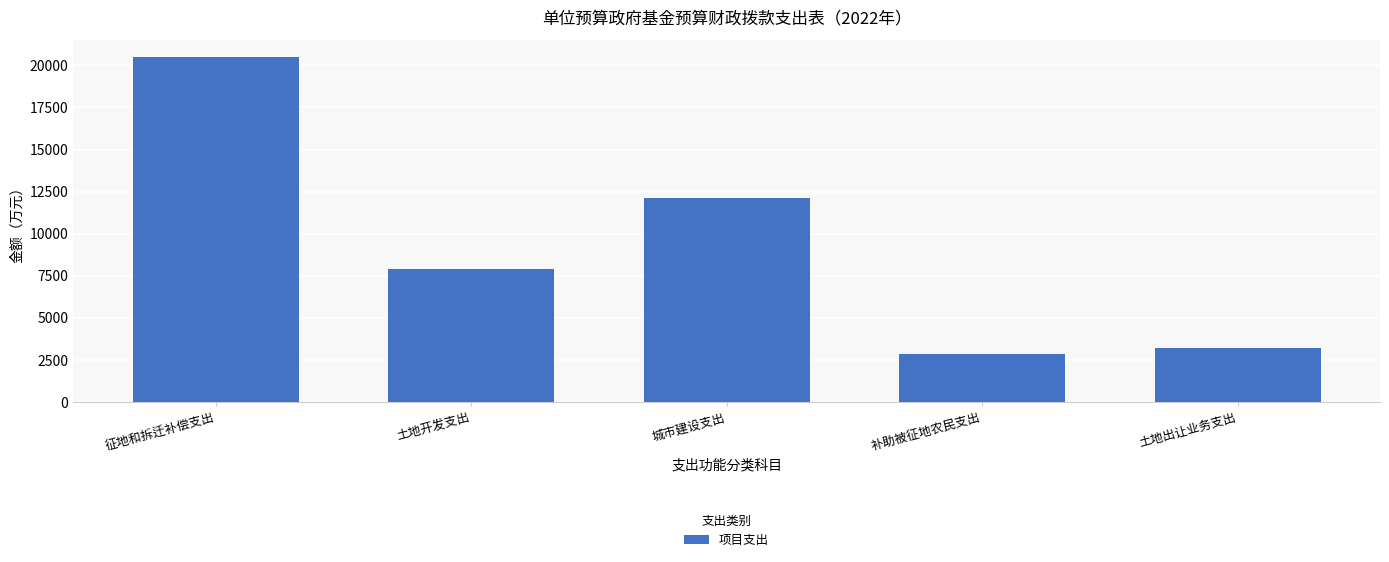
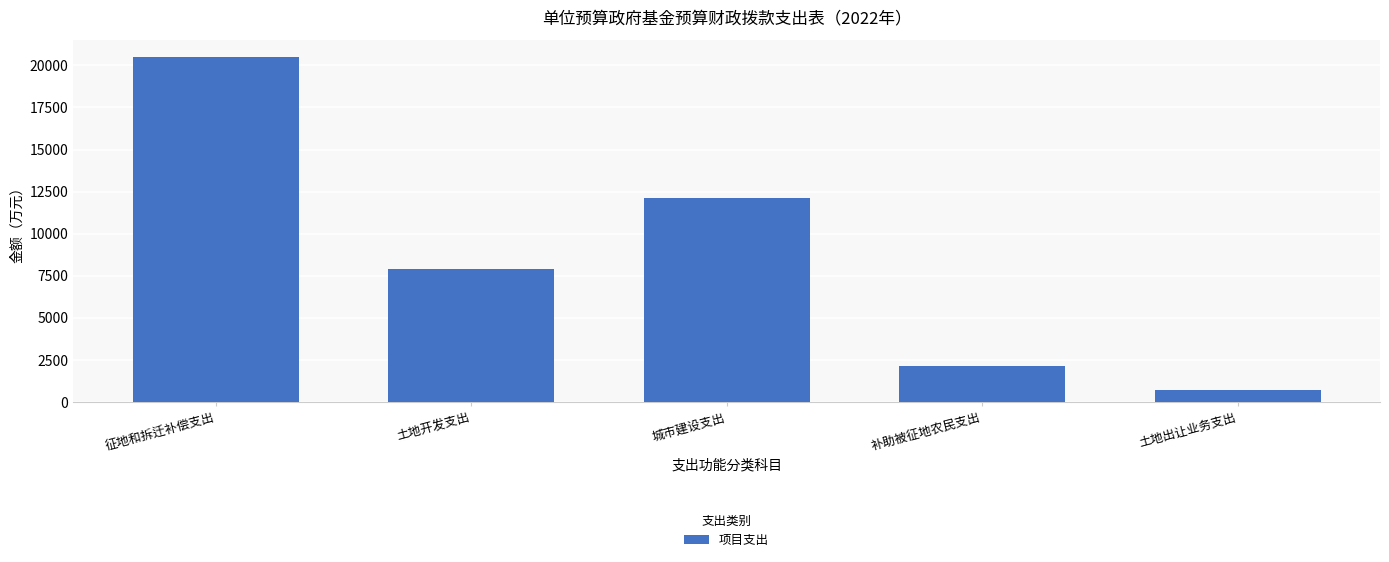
补助被征地农民支出: 2800 -> 2100
土地出让业务支出: 3200 -> 700
